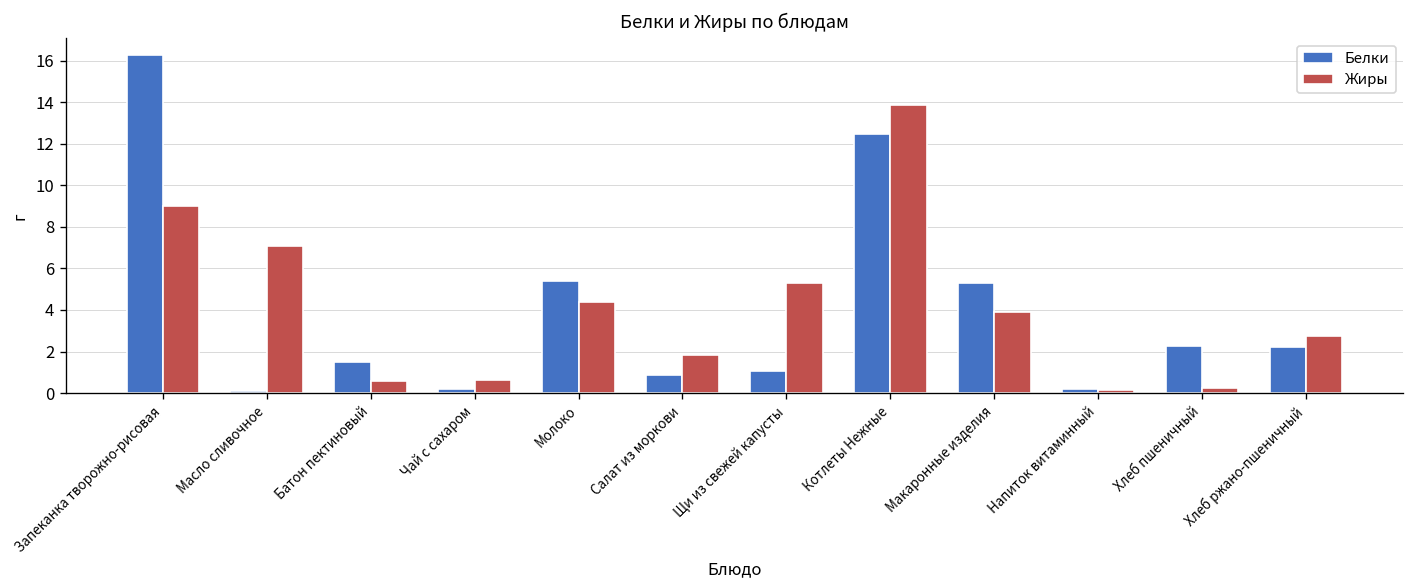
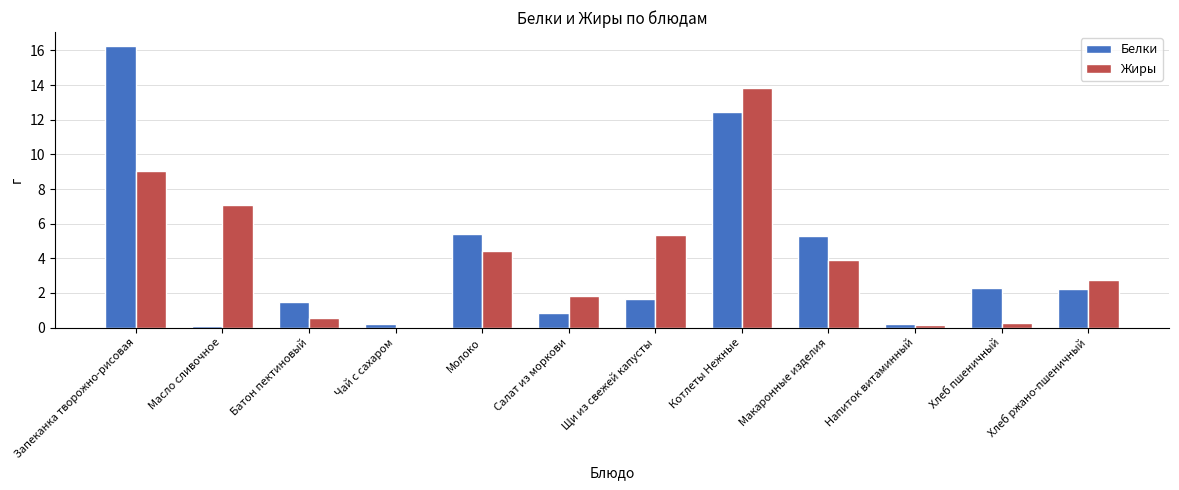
Жиры, Чай с сахаром: 0.6 -> 0.0
Белки, Щи из свежей капусты: 1.1 -> 1.6
